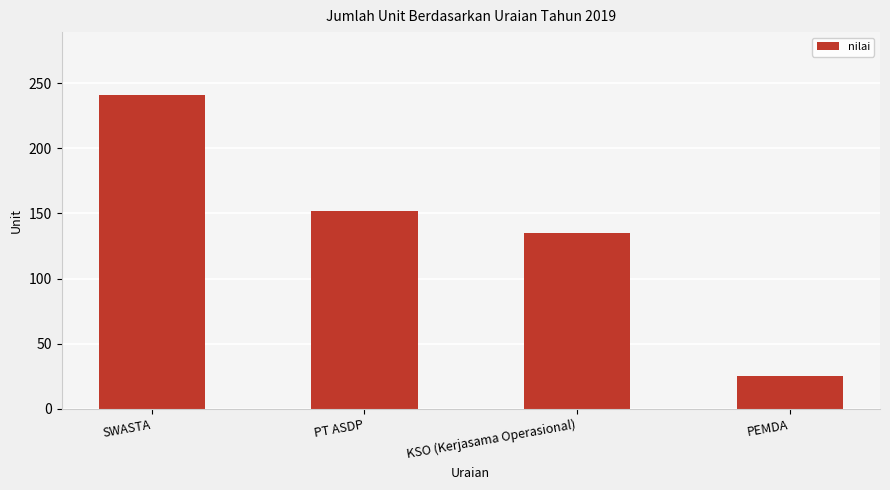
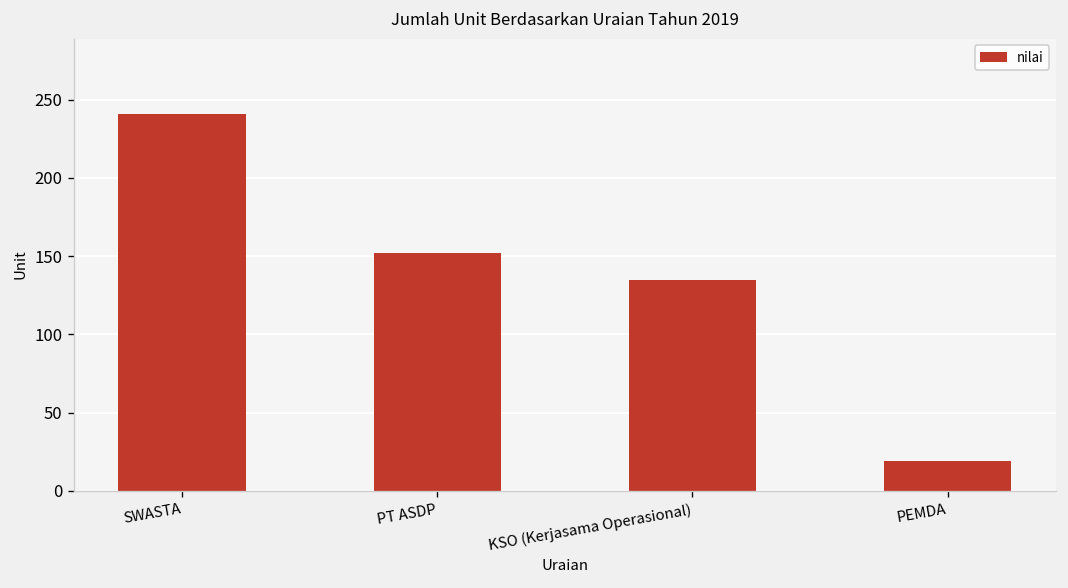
PEMDA: 25 -> 19
